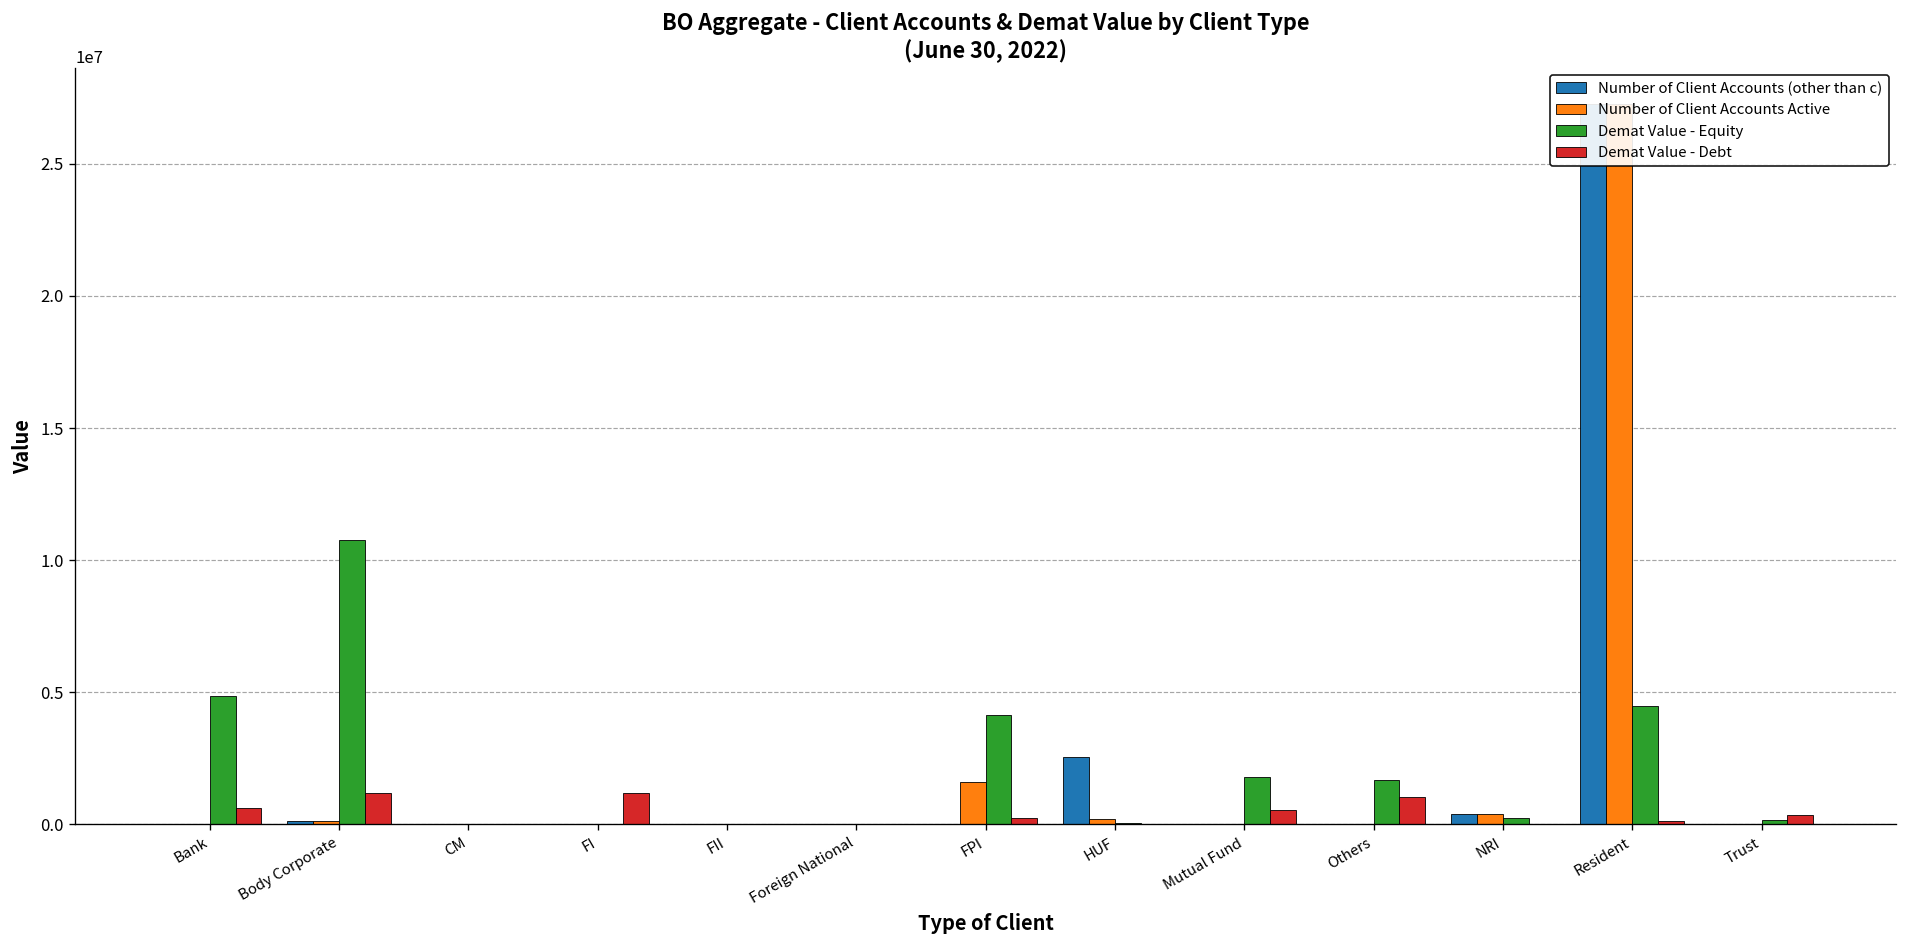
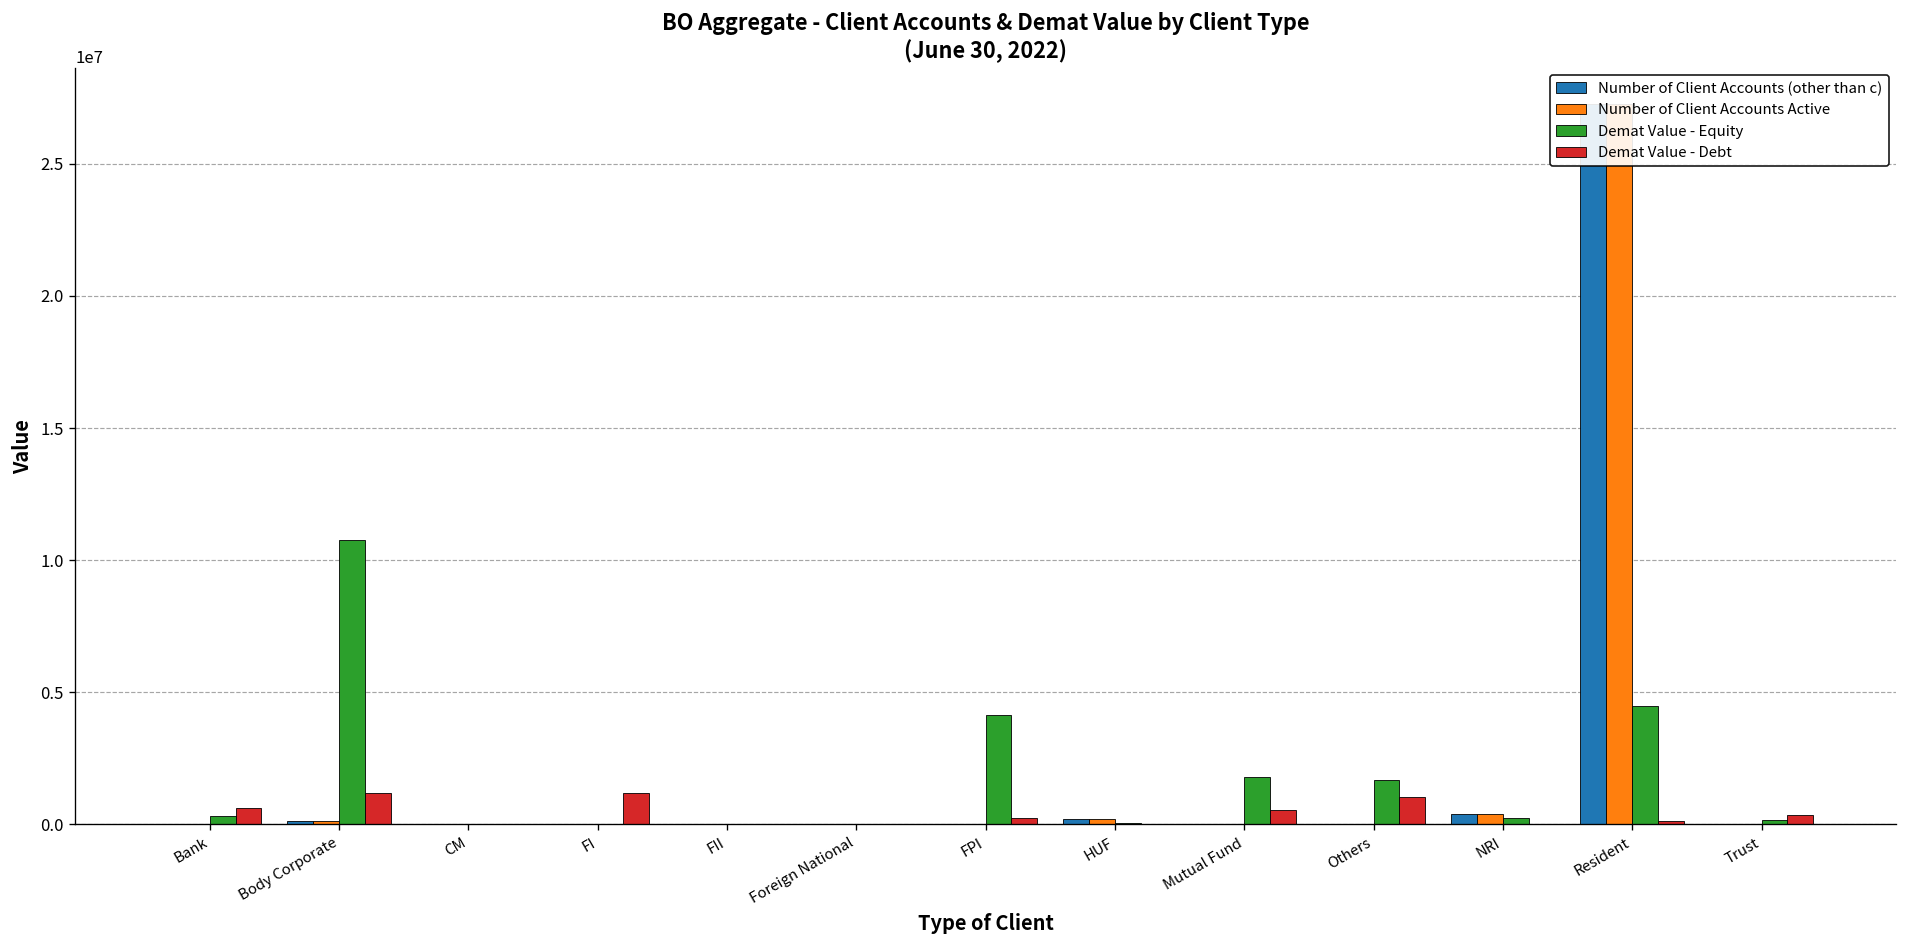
Demat Value - Equity, Bank: 4900000 -> 300000
Number of Client Accounts Active, FPI: 1600000 -> 0
Number of Client Accounts (other than c), HUF: 2600000 -> 200000
